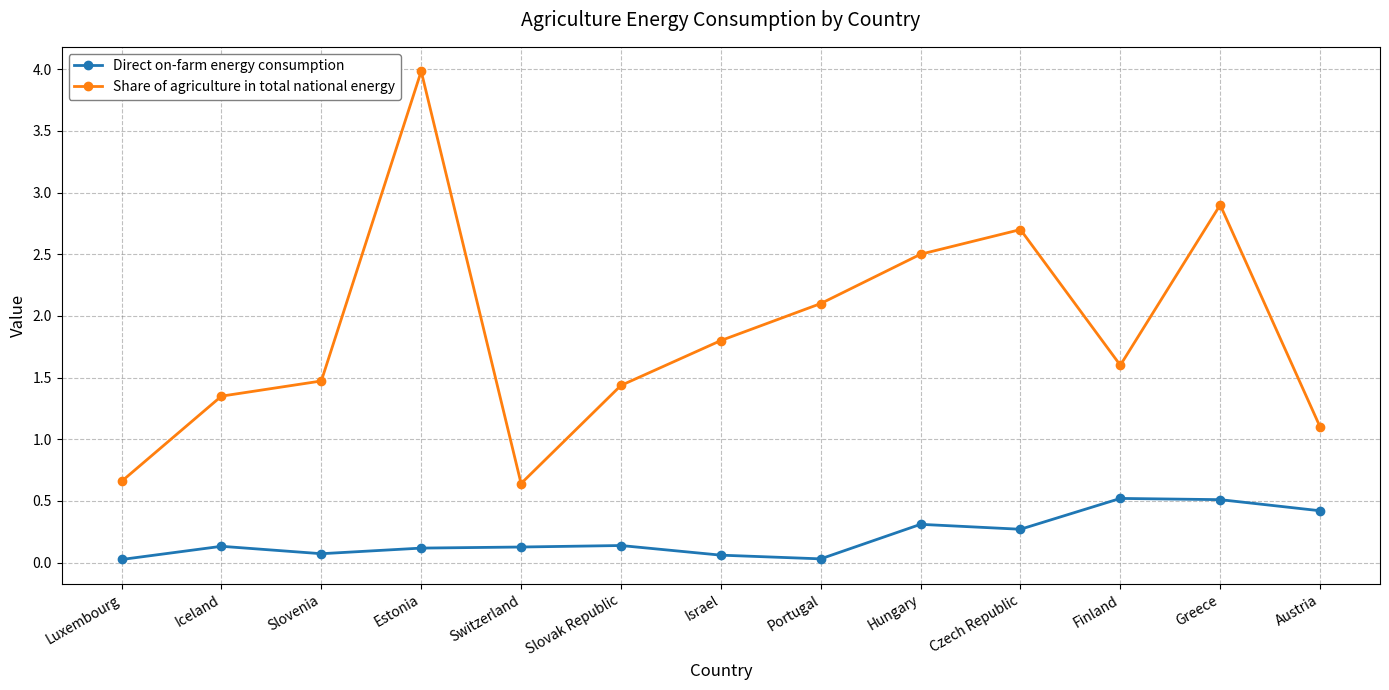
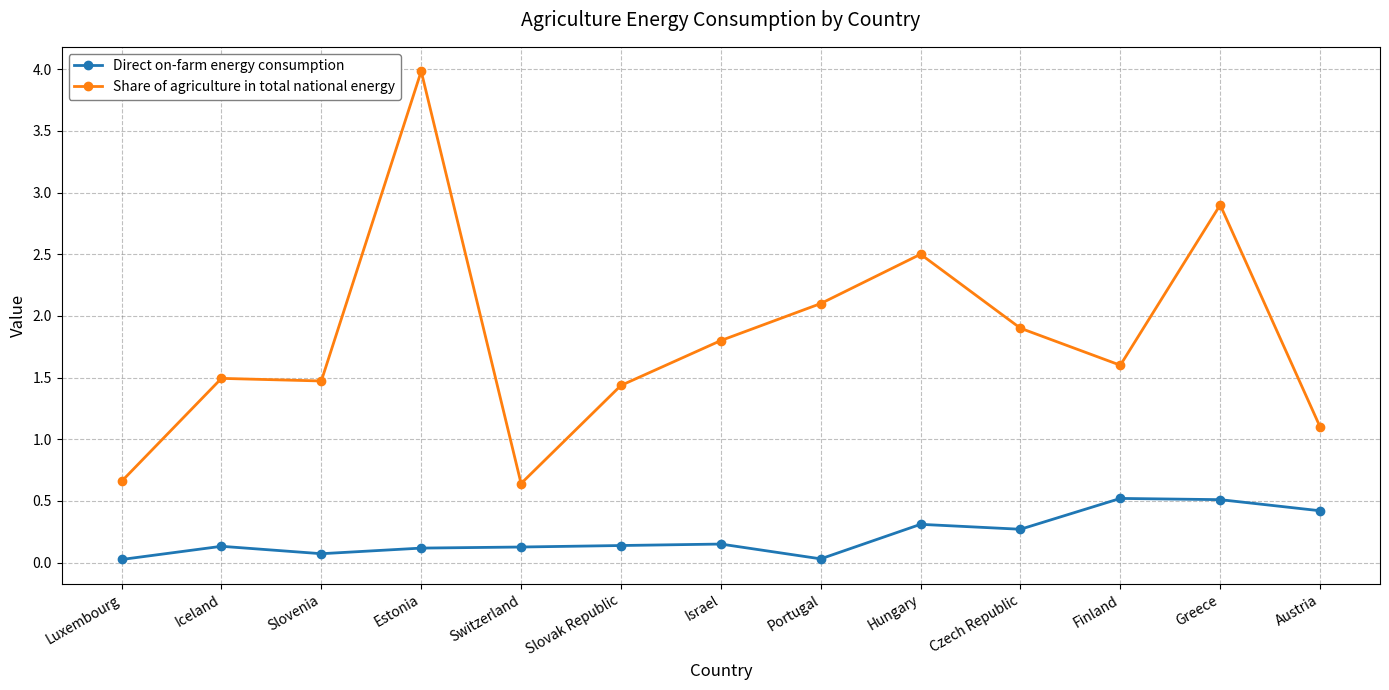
Share of agriculture in total national energy, Iceland: 1.35 -> 1.49
Direct on-farm energy consumption, Israel: 0.06 -> 0.15
Share of agriculture in total national energy, Czech Republic: 2.7 -> 1.9
